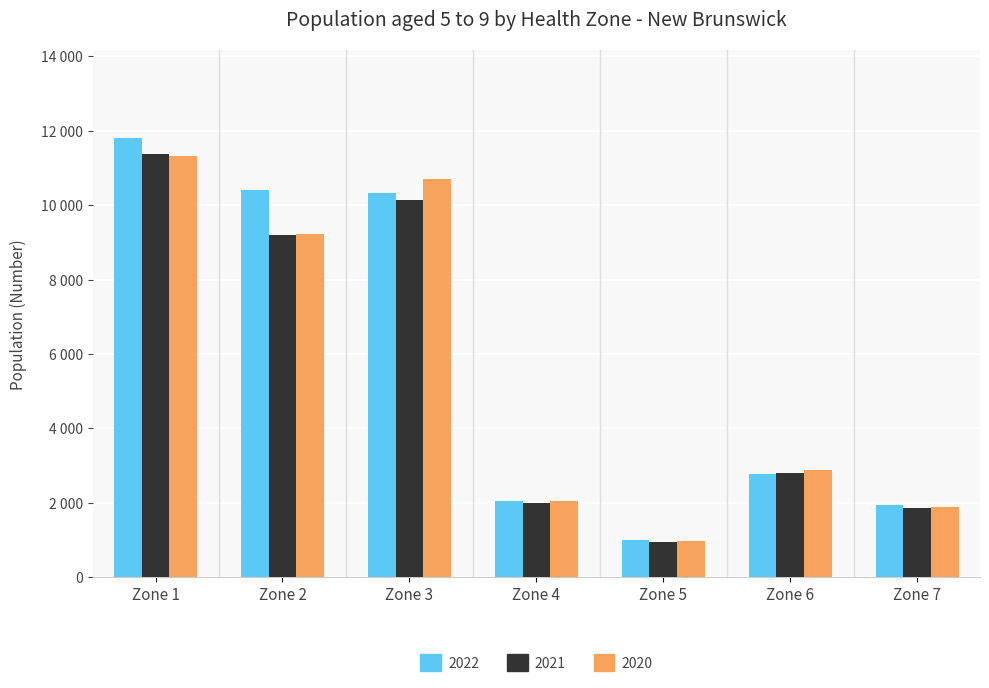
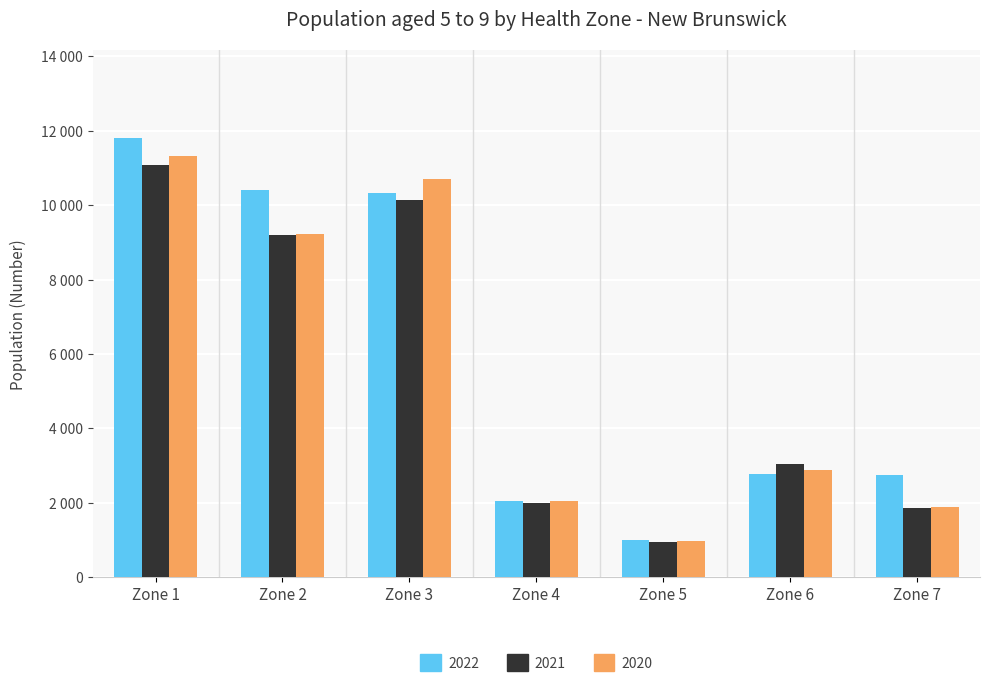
2021, Zone 1: 11400 -> 11100
2021, Zone 6: 2800 -> 3000
2022, Zone 7: 1900 -> 2800
